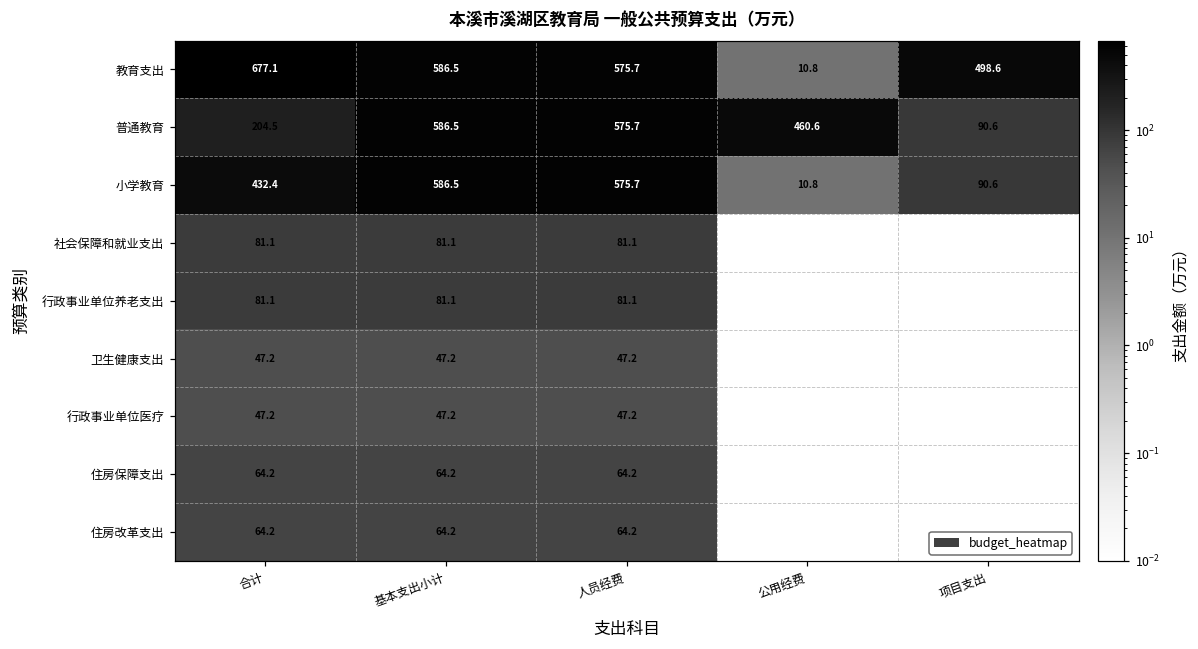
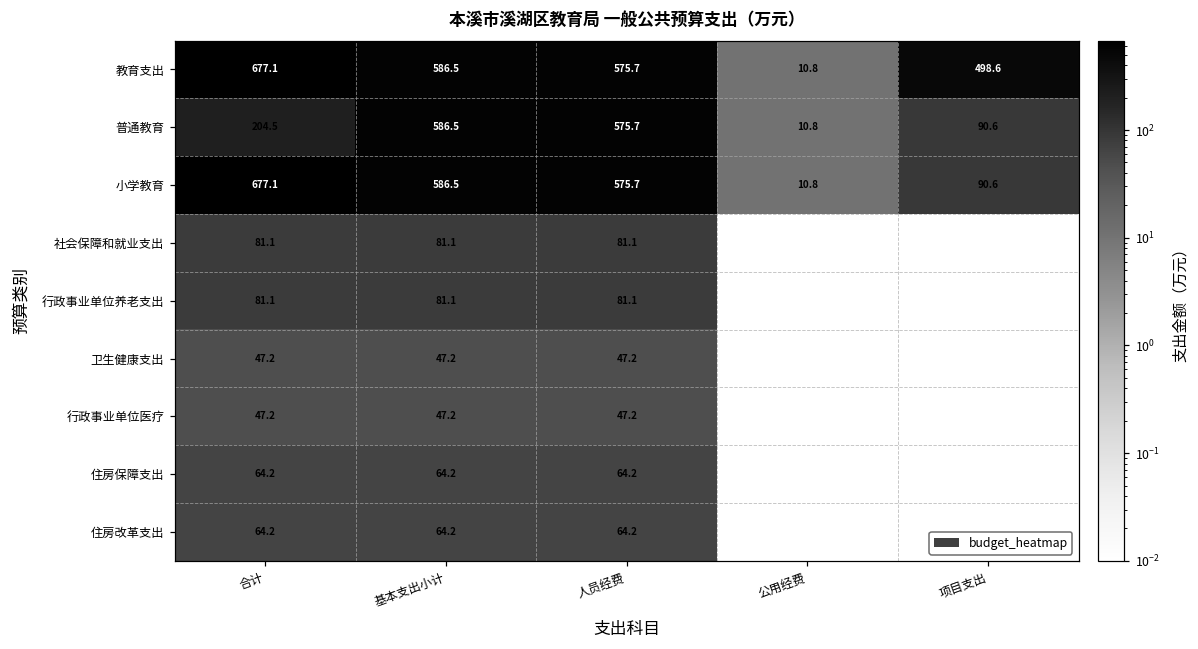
普通教育, 公用经费: 460.6 -> 10.8
小学教育, 合计: 432.4 -> 677.1
